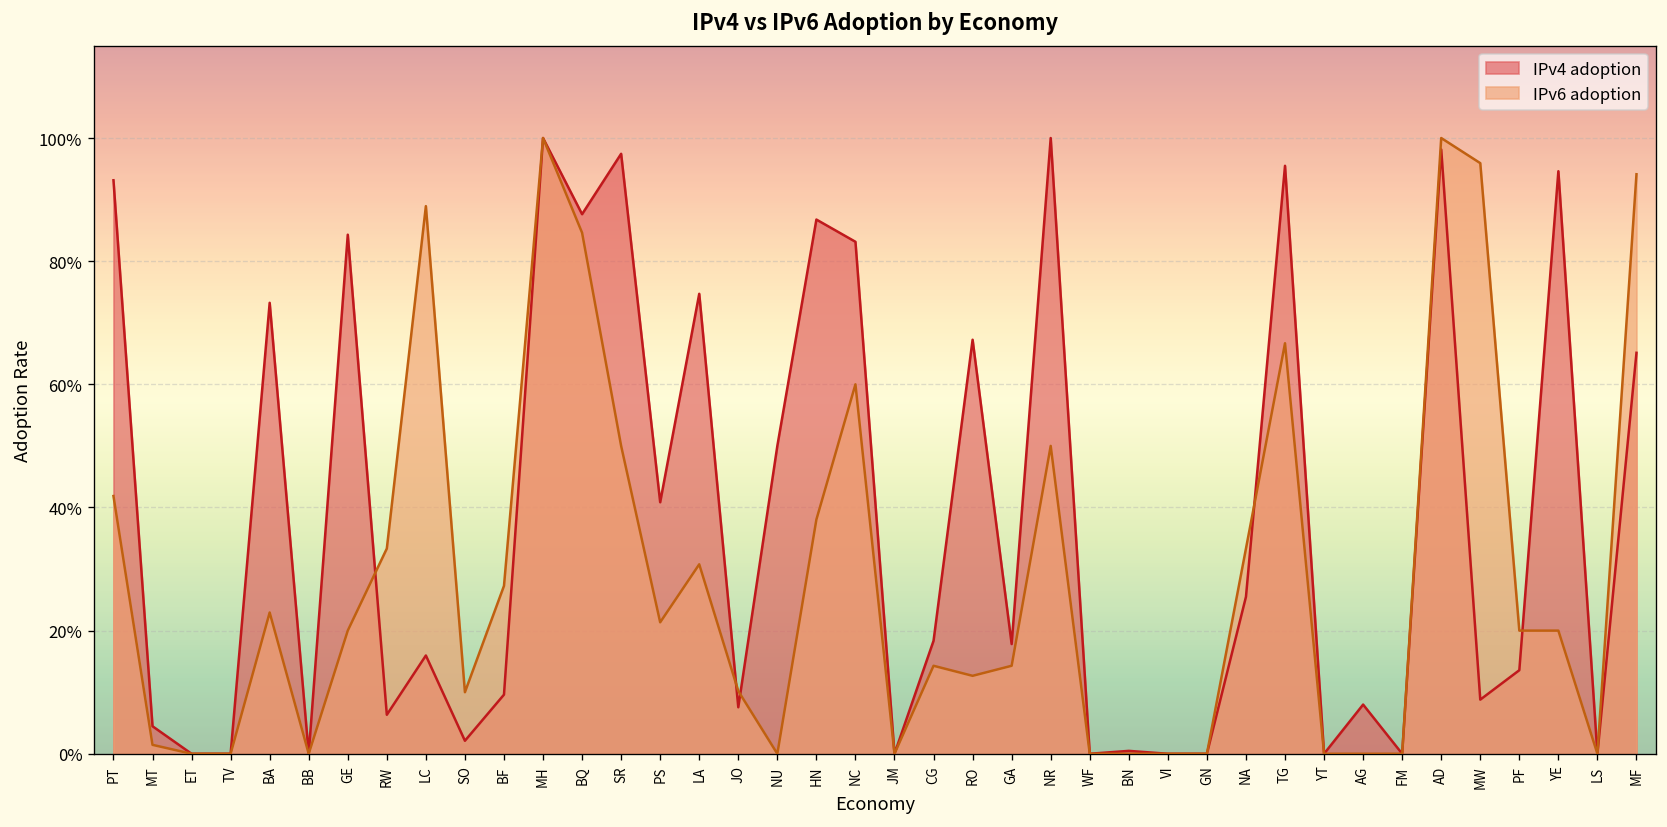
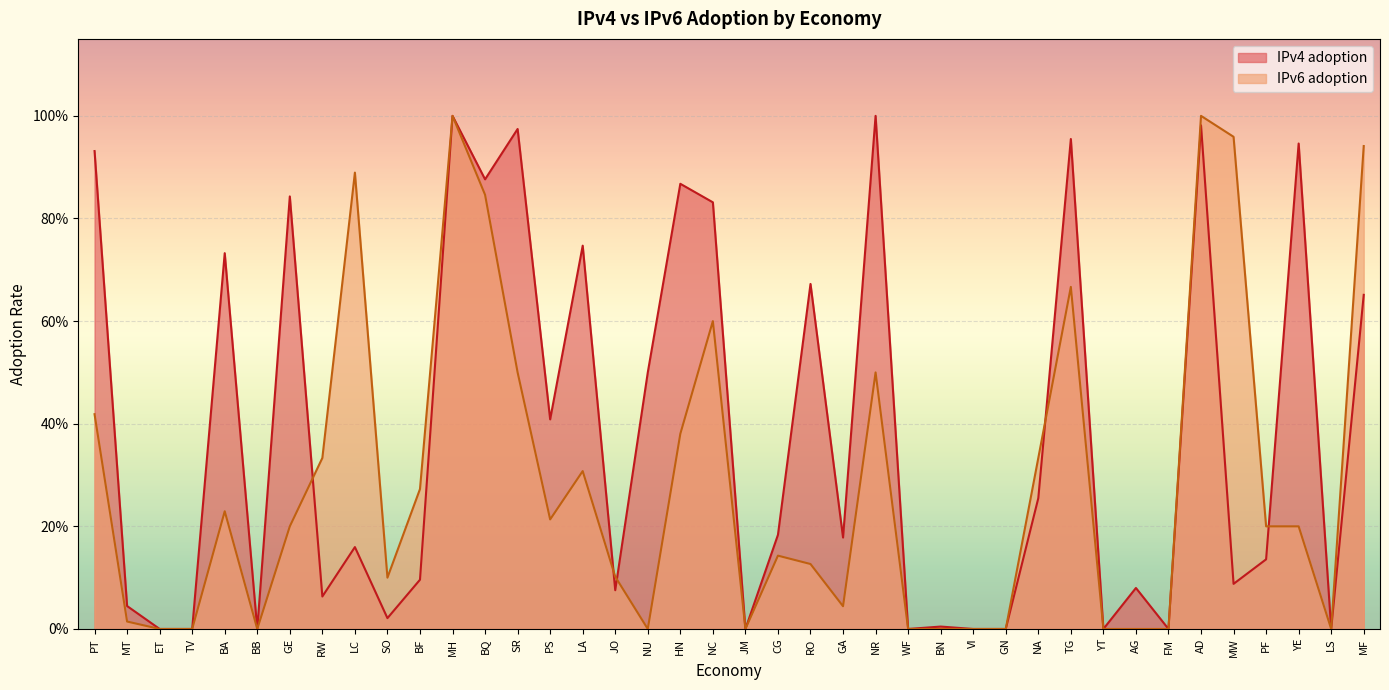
IPv6 adoption, GA: 14% -> 4%
